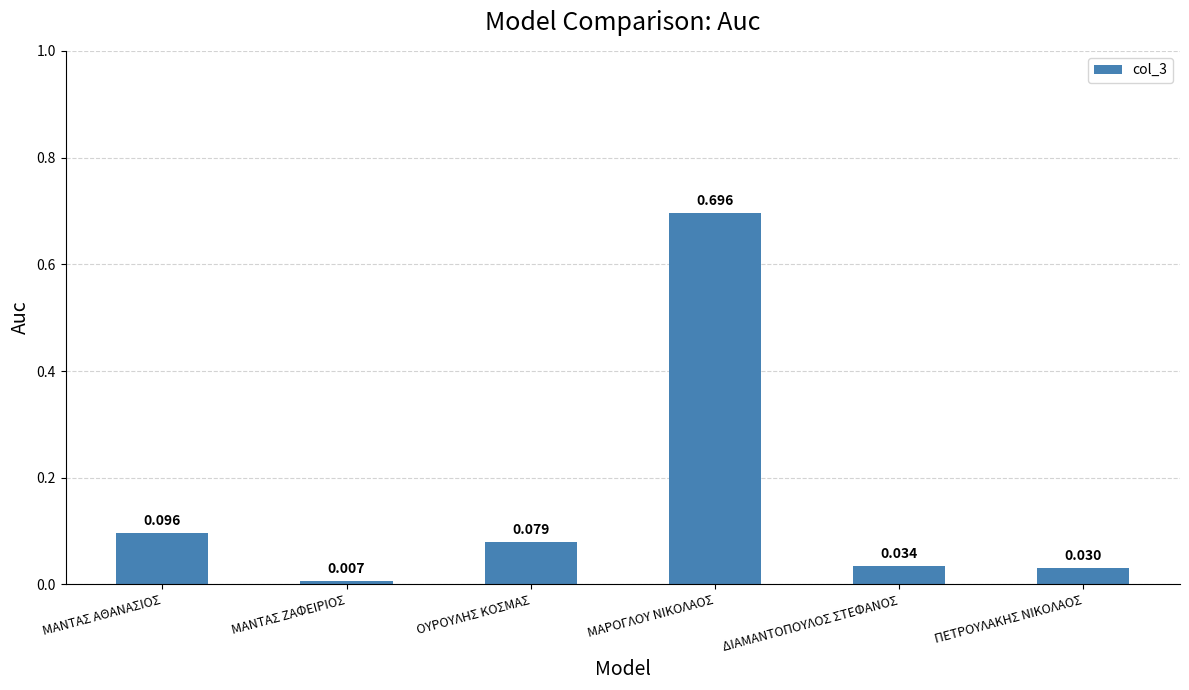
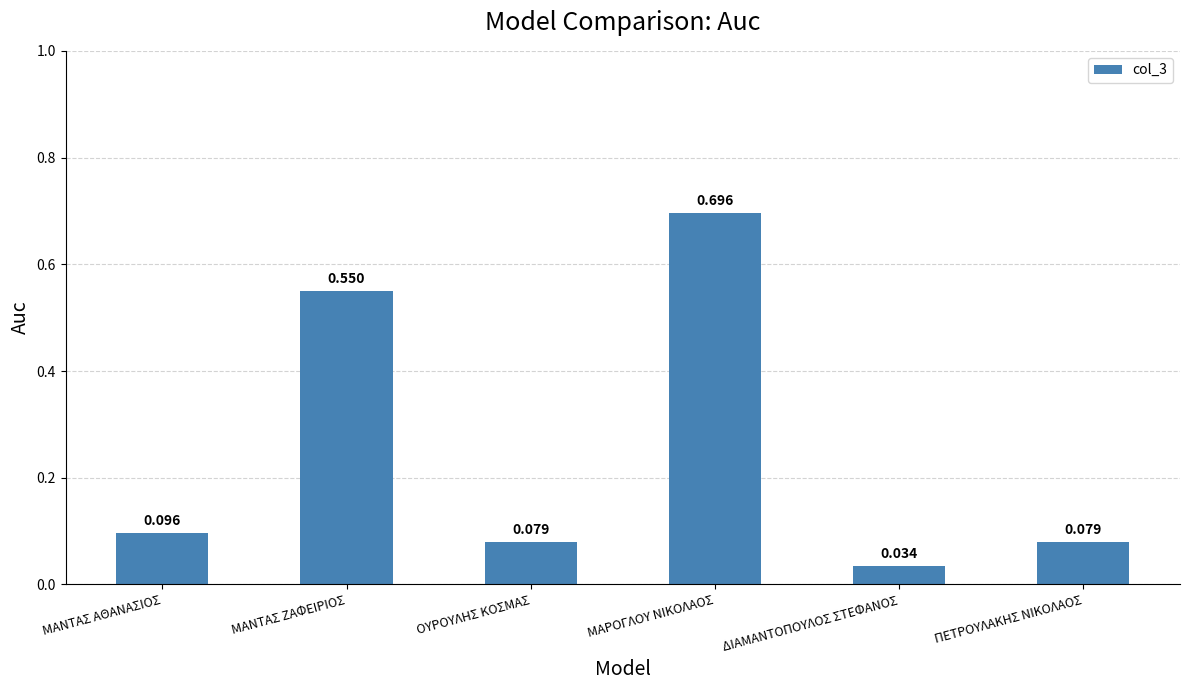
ΜΑΝΤΑΣ ΖΑΦΕΙΡΙΟΣ: 0.007 -> 0.550
ΠΕΤΡΟΥΛΑΚΗΣ ΝΙΚΟΛΑΟΣ: 0.030 -> 0.079
